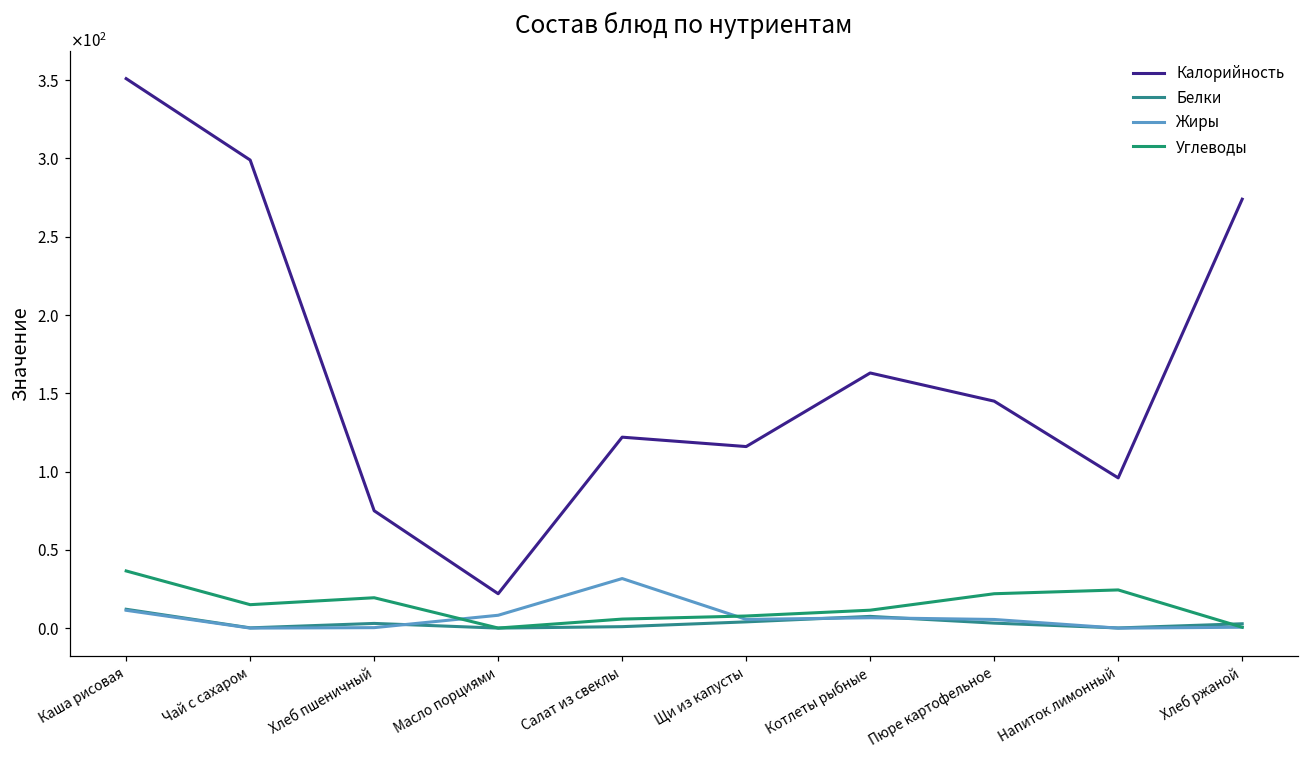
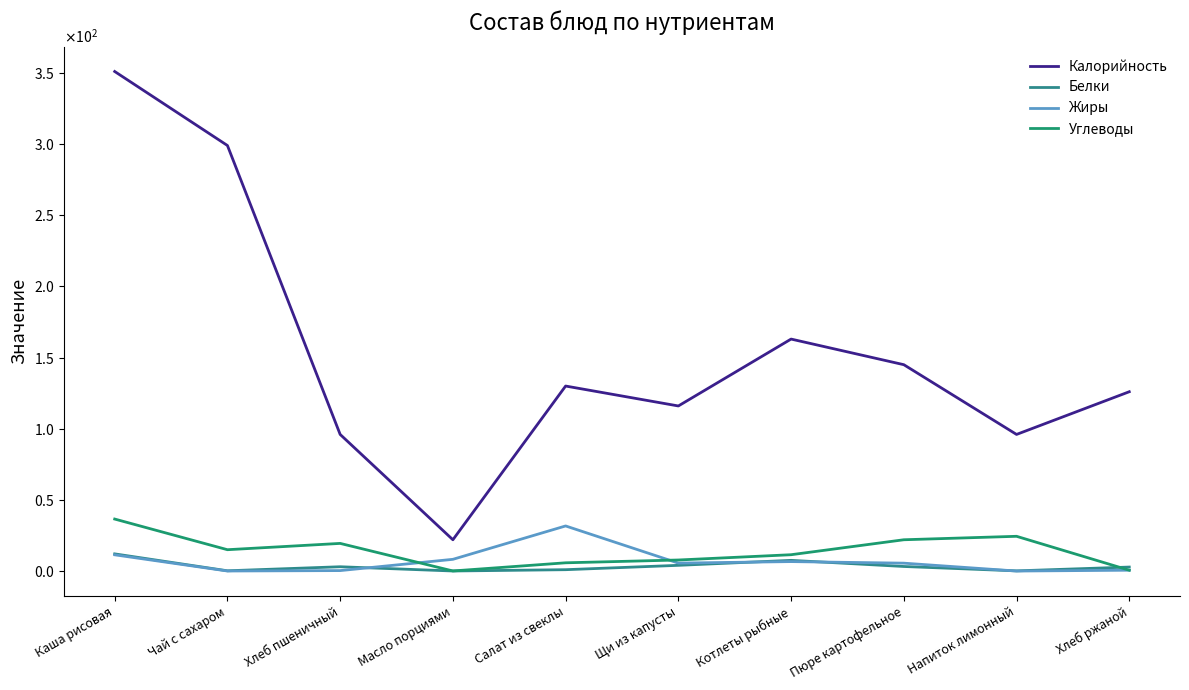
Калорийность, Хлеб пшеничный: 75 -> 96
Калорийность, Салат из свеклы: 122 -> 130
Калорийность, Хлеб ржаной: 274 -> 126
